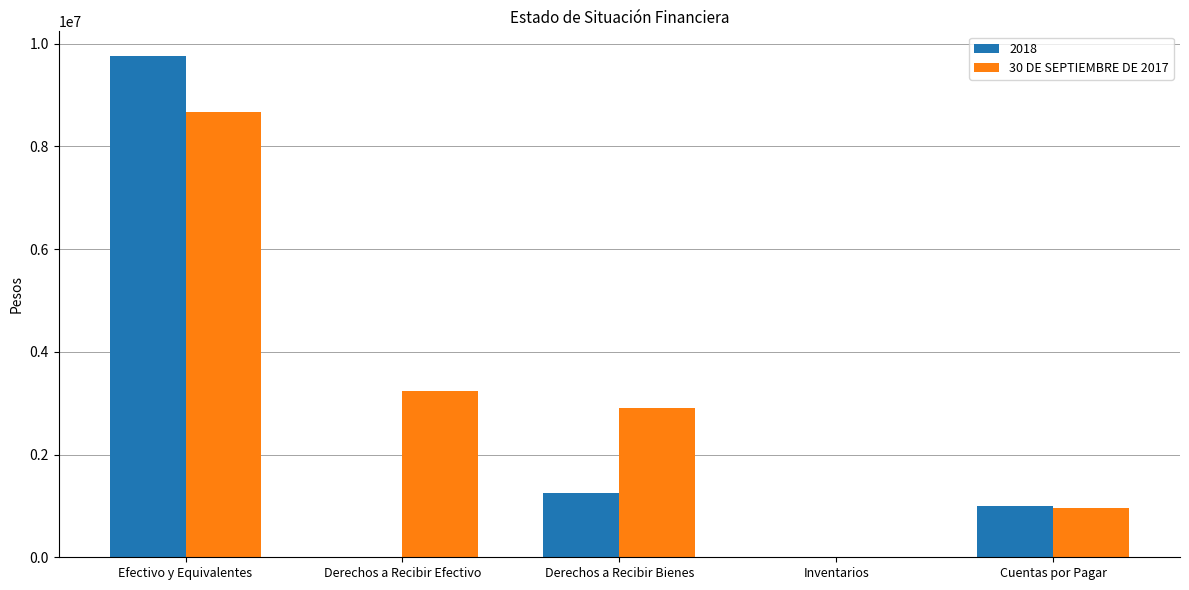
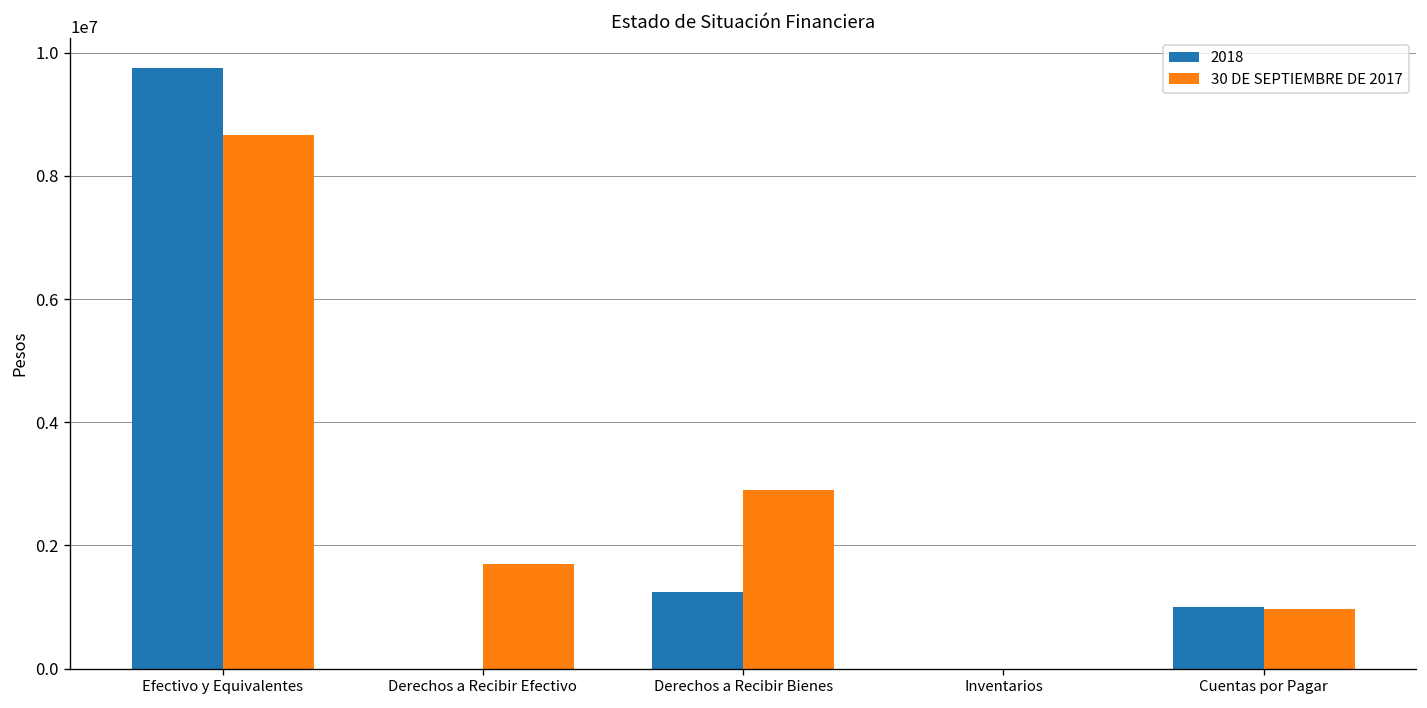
30 DE SEPTIEMBRE DE 2017, Derechos a Recibir Efectivo: 3200000 -> 1700000
